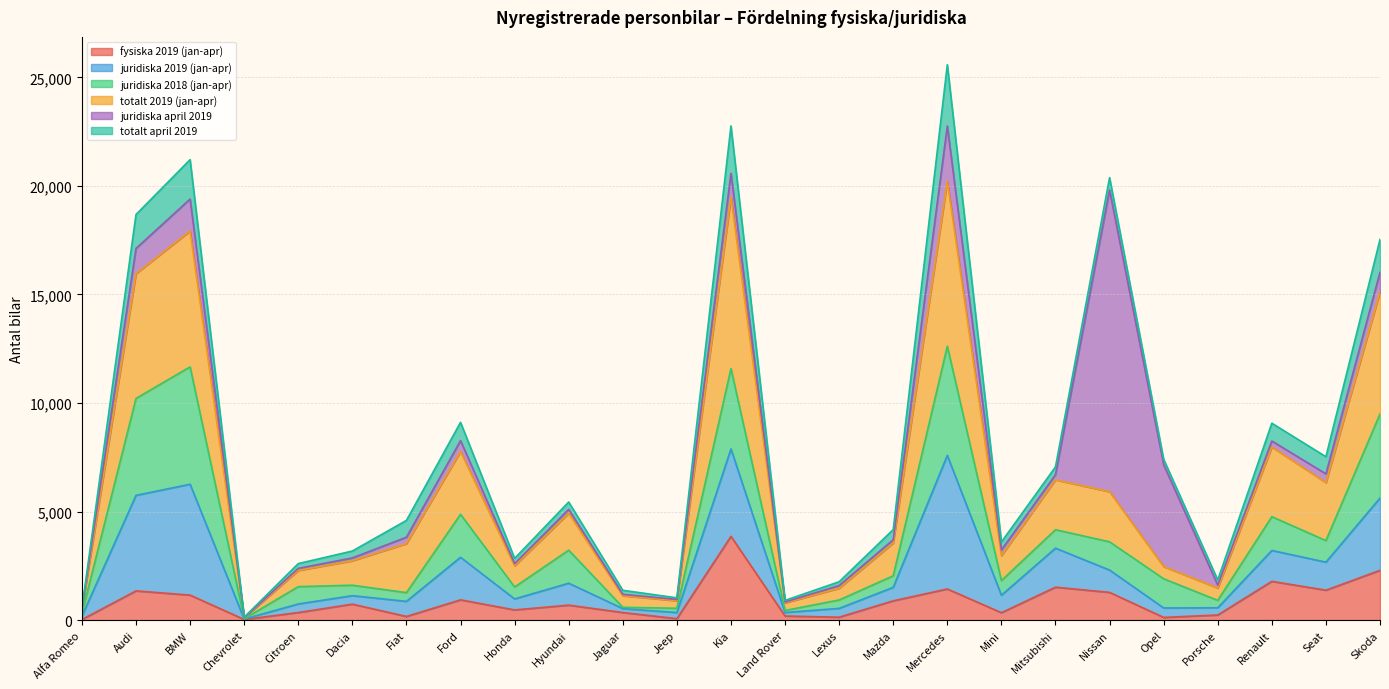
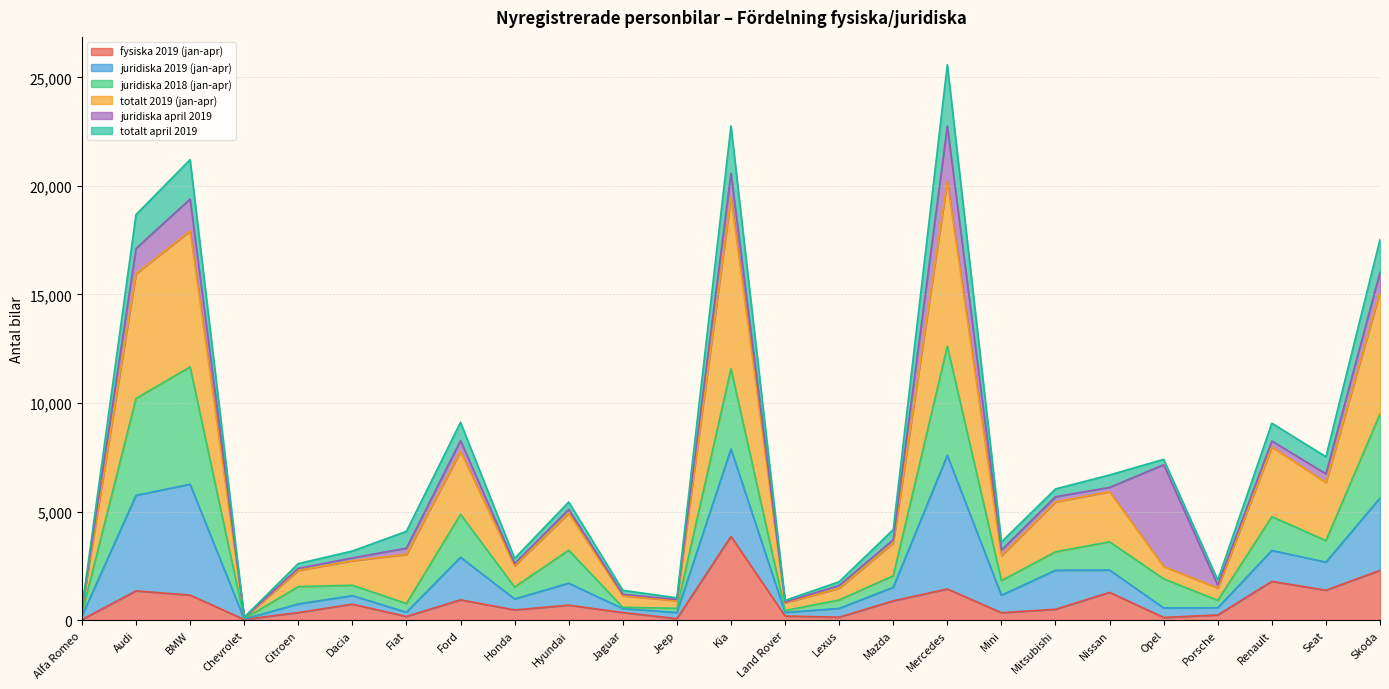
juridiska 2019 (jan-apr), Fiat: 700 -> 200
fysiska 2019 (jan-apr), Mitsubishi: 1,500 -> 500
juridiska april 2019, Nissan: 13,900 -> 200
